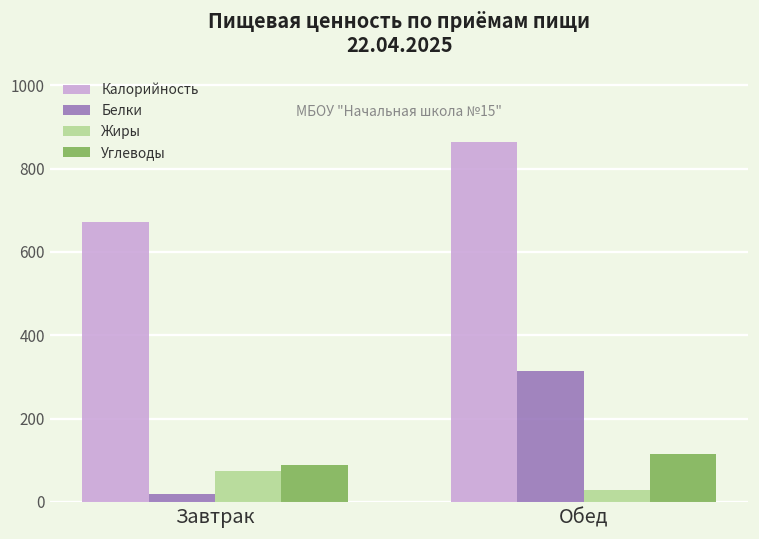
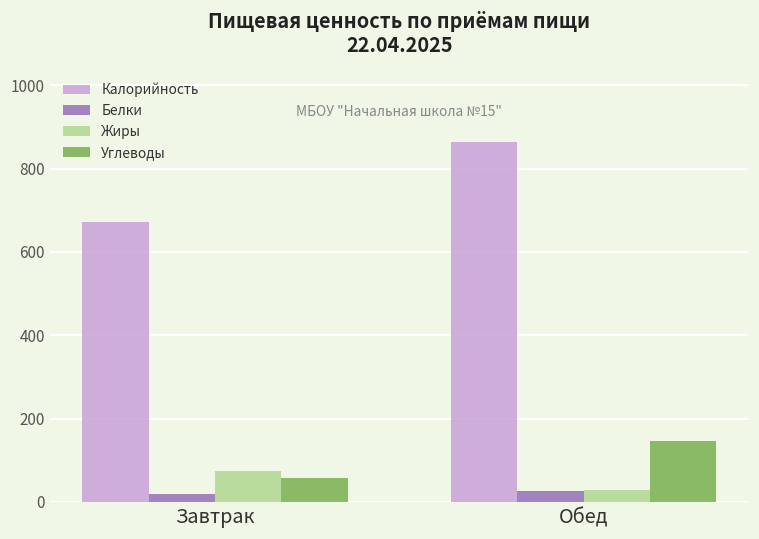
Углеводы, Завтрак: 90 -> 60
Белки, Обед: 310 -> 30
Углеводы, Обед: 120 -> 150
